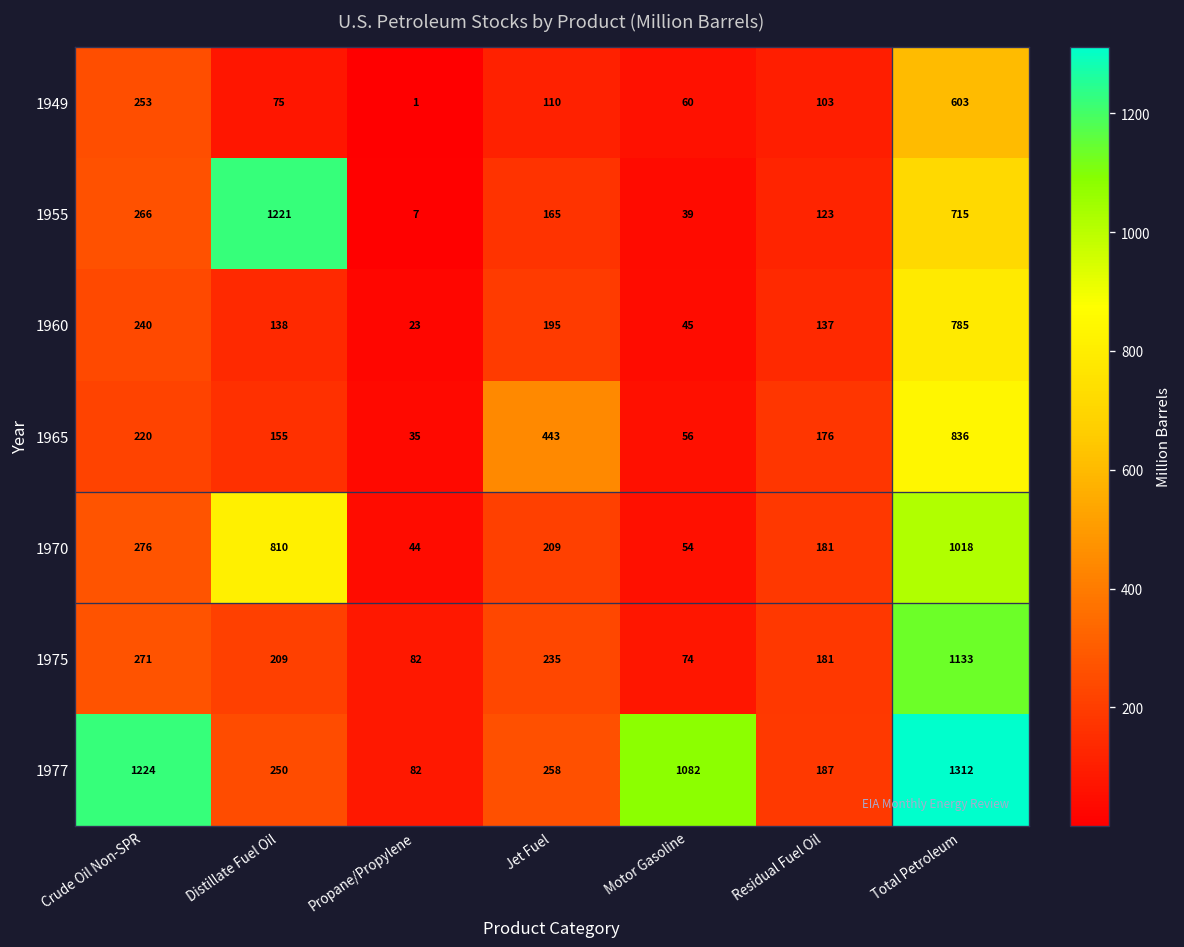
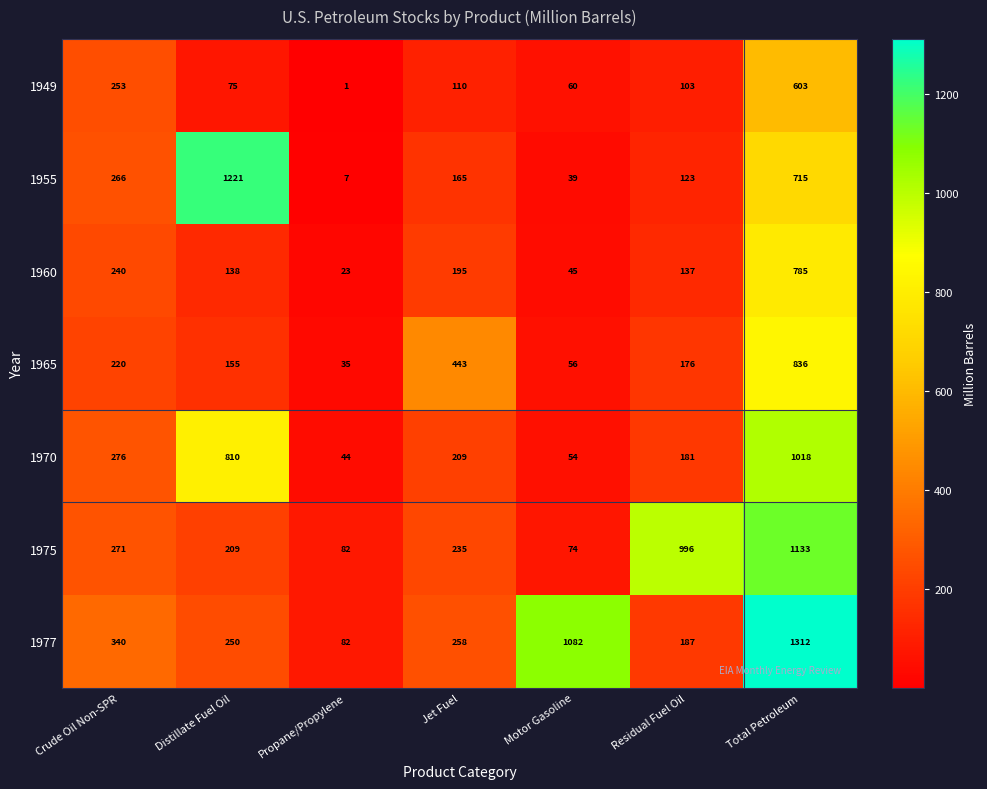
1975, Residual Fuel Oil: 181 -> 996
1977, Crude Oil Non-SPR: 1224 -> 340
